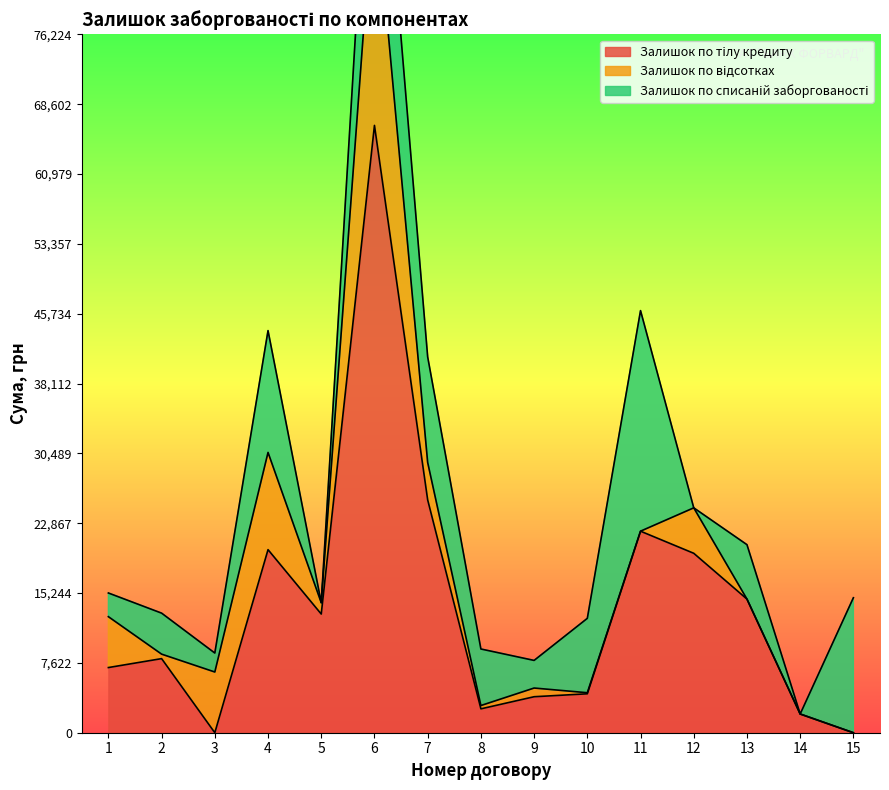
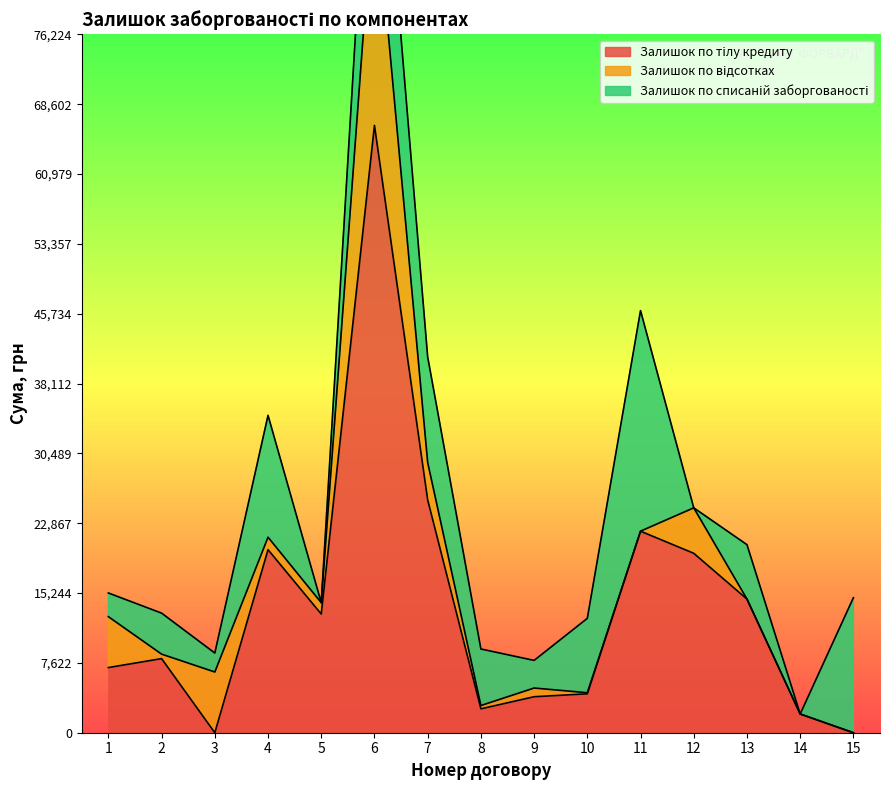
Залишок по відсотках, 4: 11,000 -> 1,000
